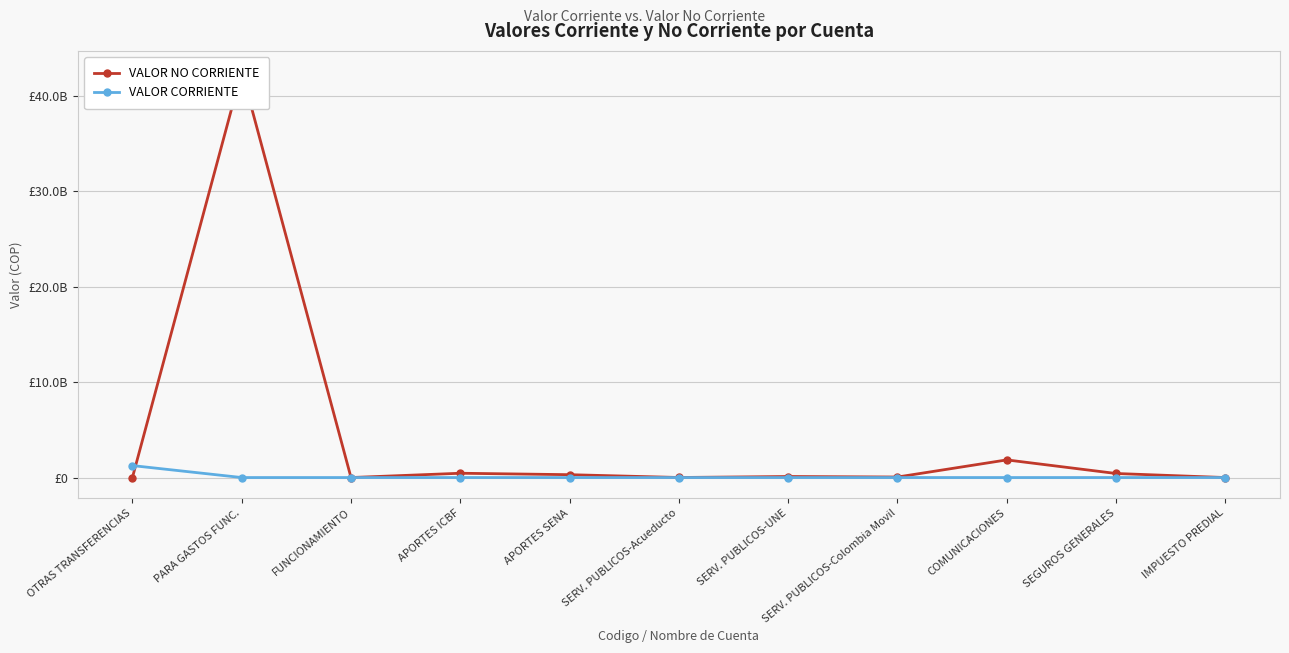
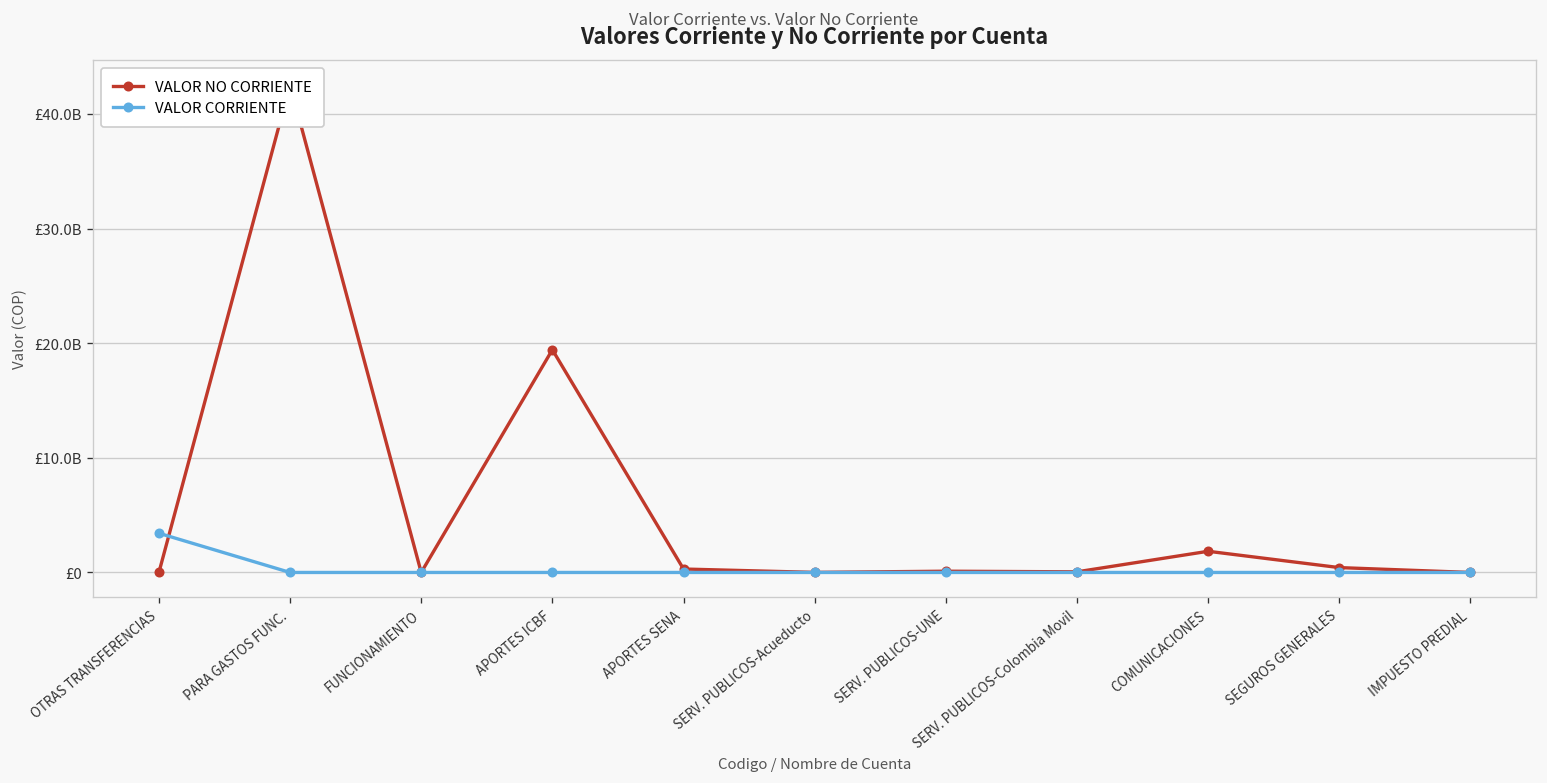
VALOR CORRIENTE, OTRAS TRANSFERENCIAS: £1000000000 -> £3000000000
VALOR NO CORRIENTE, APORTES ICBF: £0 -> £19000000000
